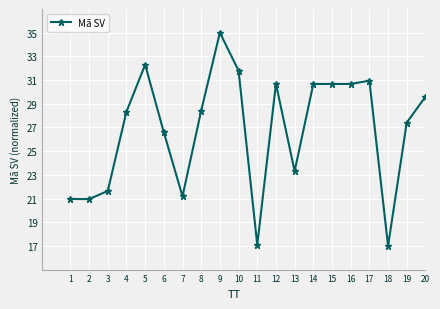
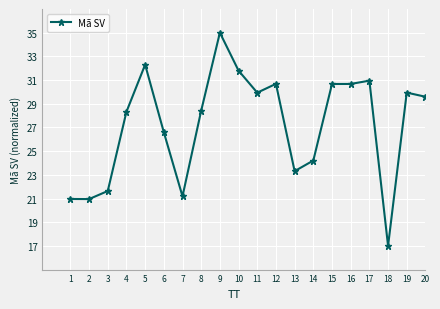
11: 17.1 -> 29.9
14: 30.7 -> 24.2
19: 27.4 -> 29.9
